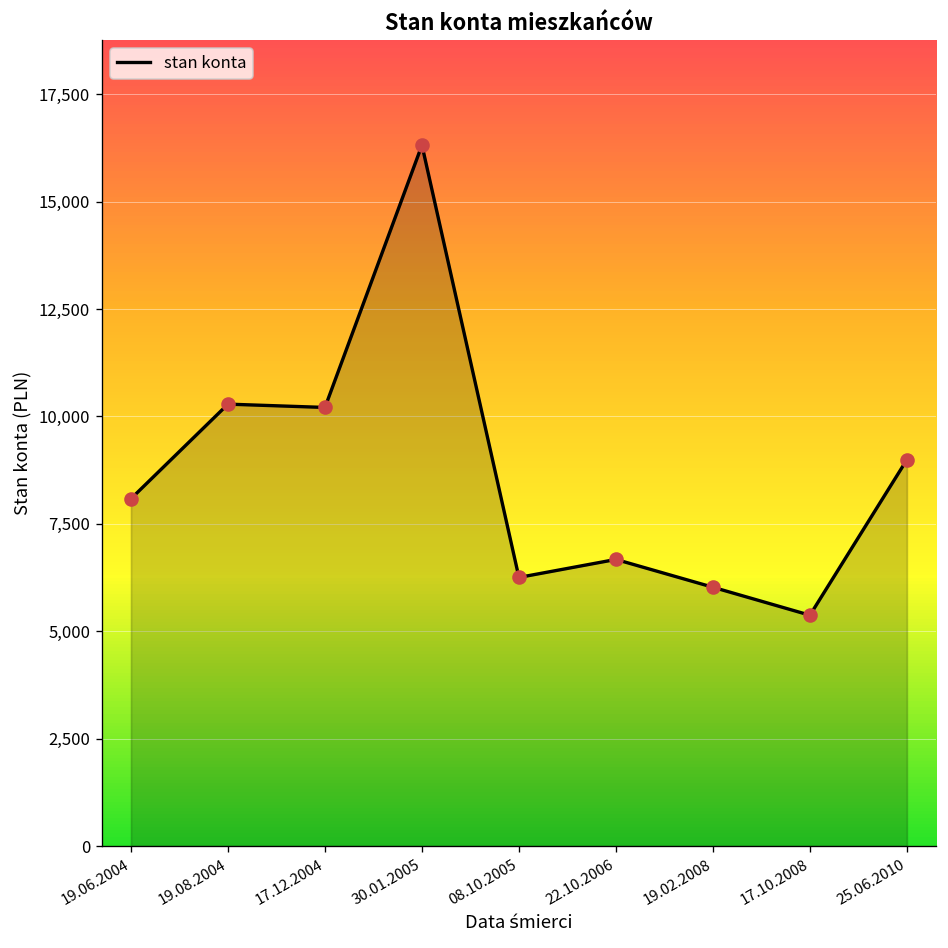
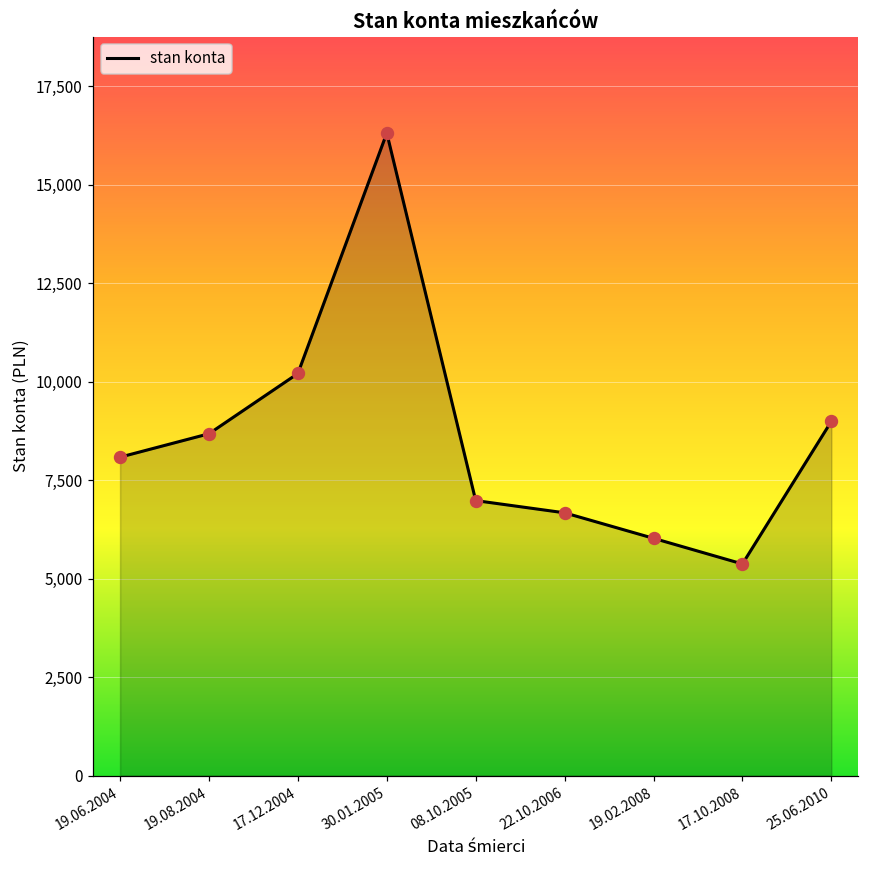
19.08.2004: 10,300 -> 8,700
08.10.2005: 6,300 -> 7,000
